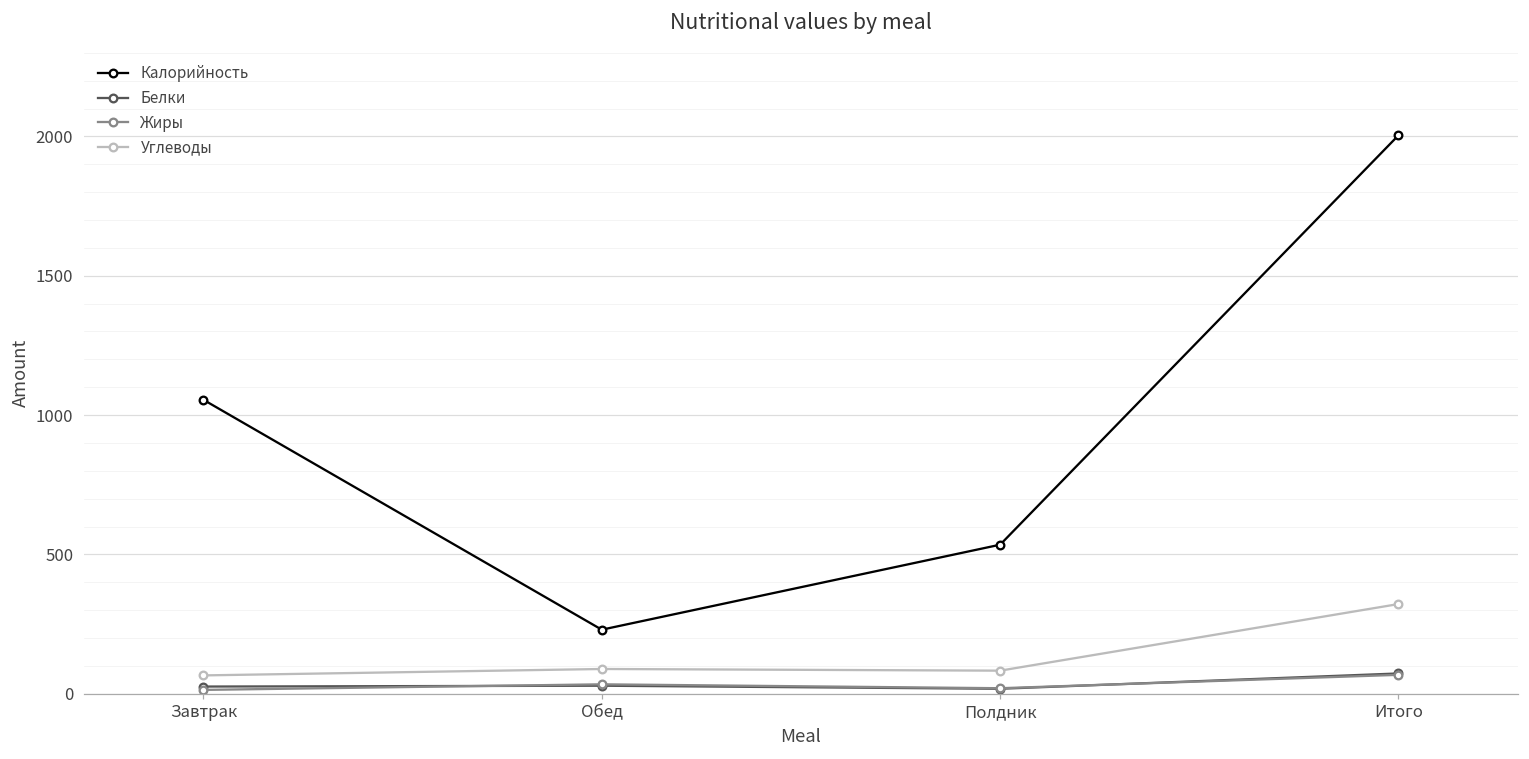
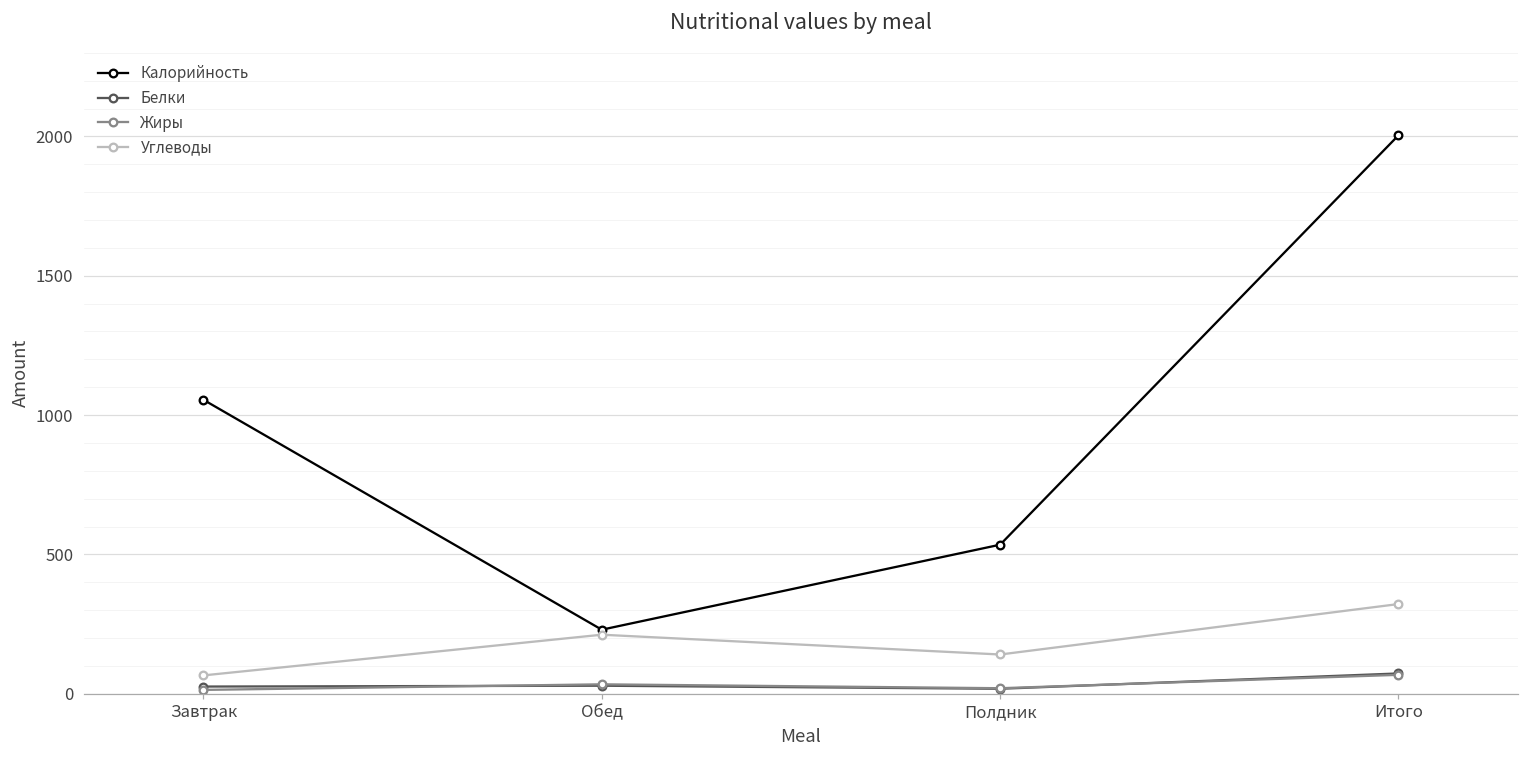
Углеводы, Обед: 90 -> 210
Углеводы, Полдник: 80 -> 140
